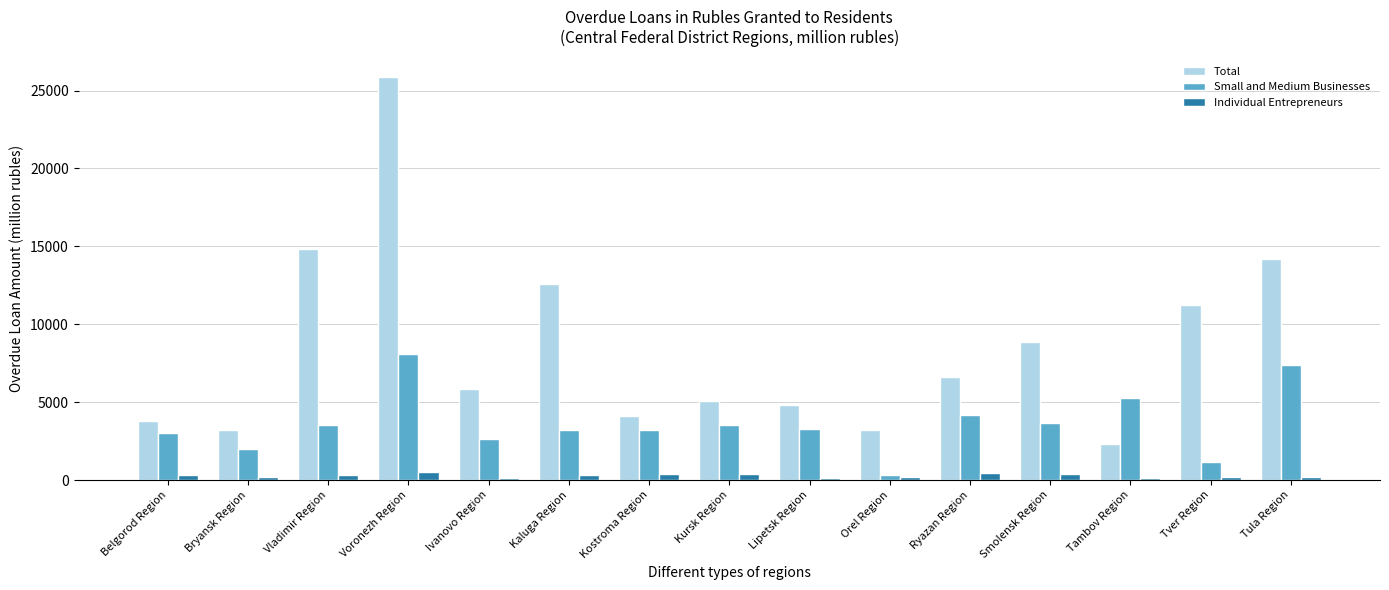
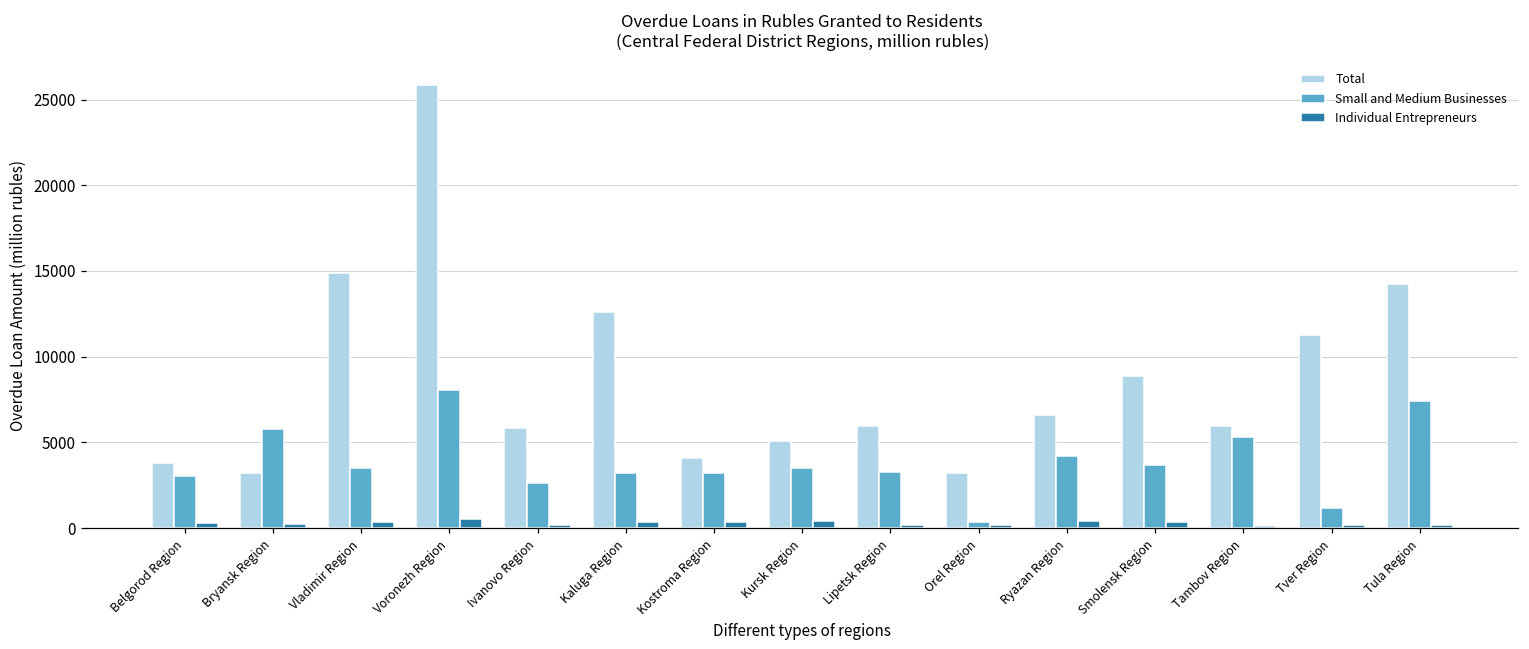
Small and Medium Businesses, Bryansk Region: 2000 -> 5800
Total, Lipetsk Region: 4800 -> 6000
Total, Tambov Region: 2300 -> 6000
